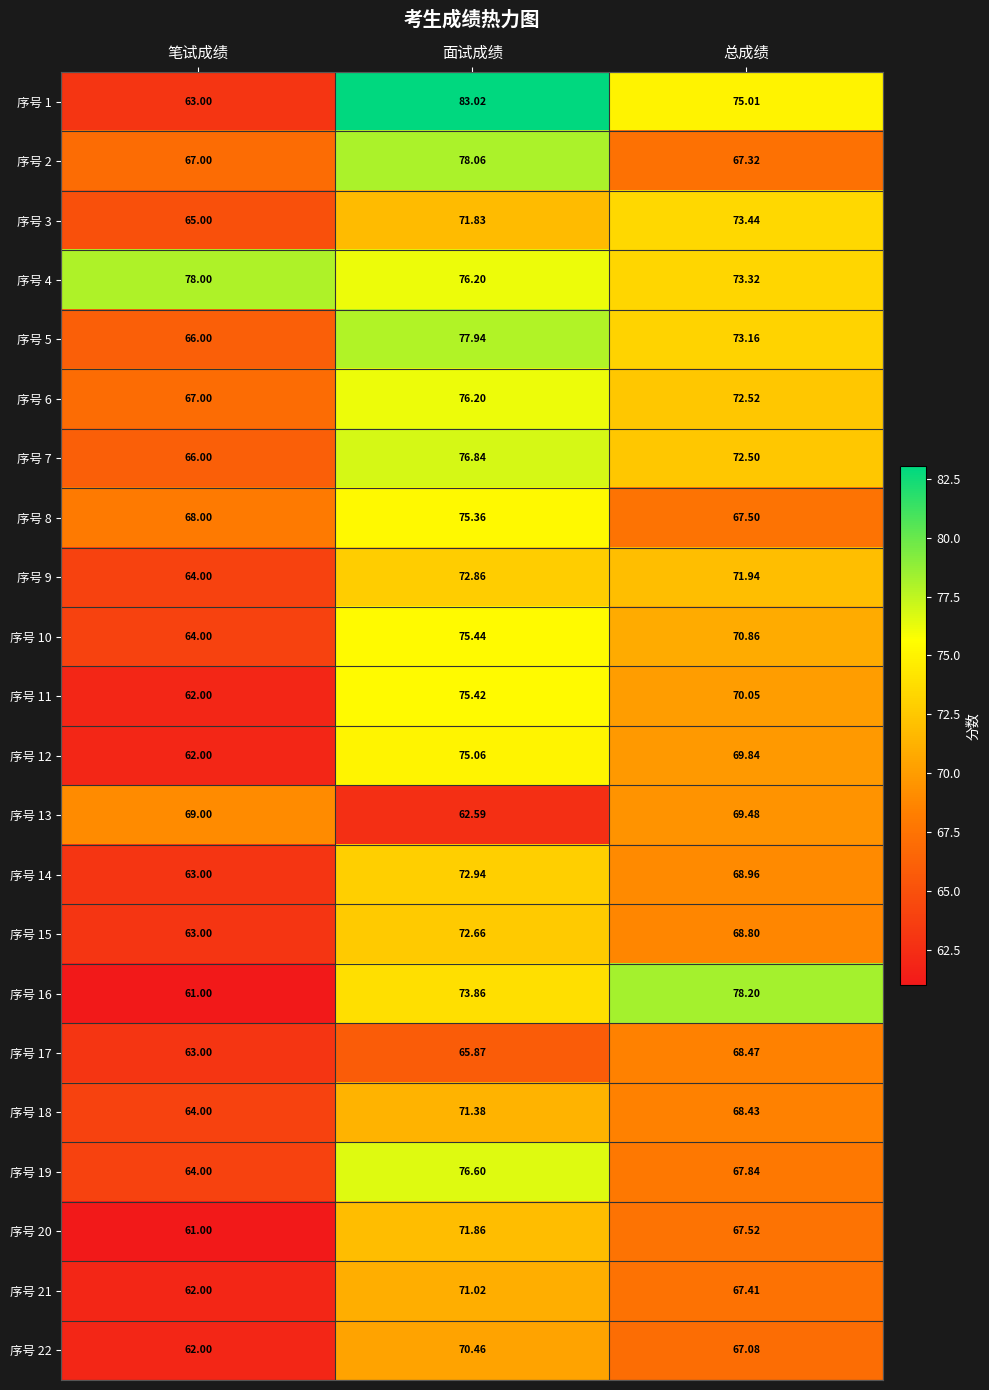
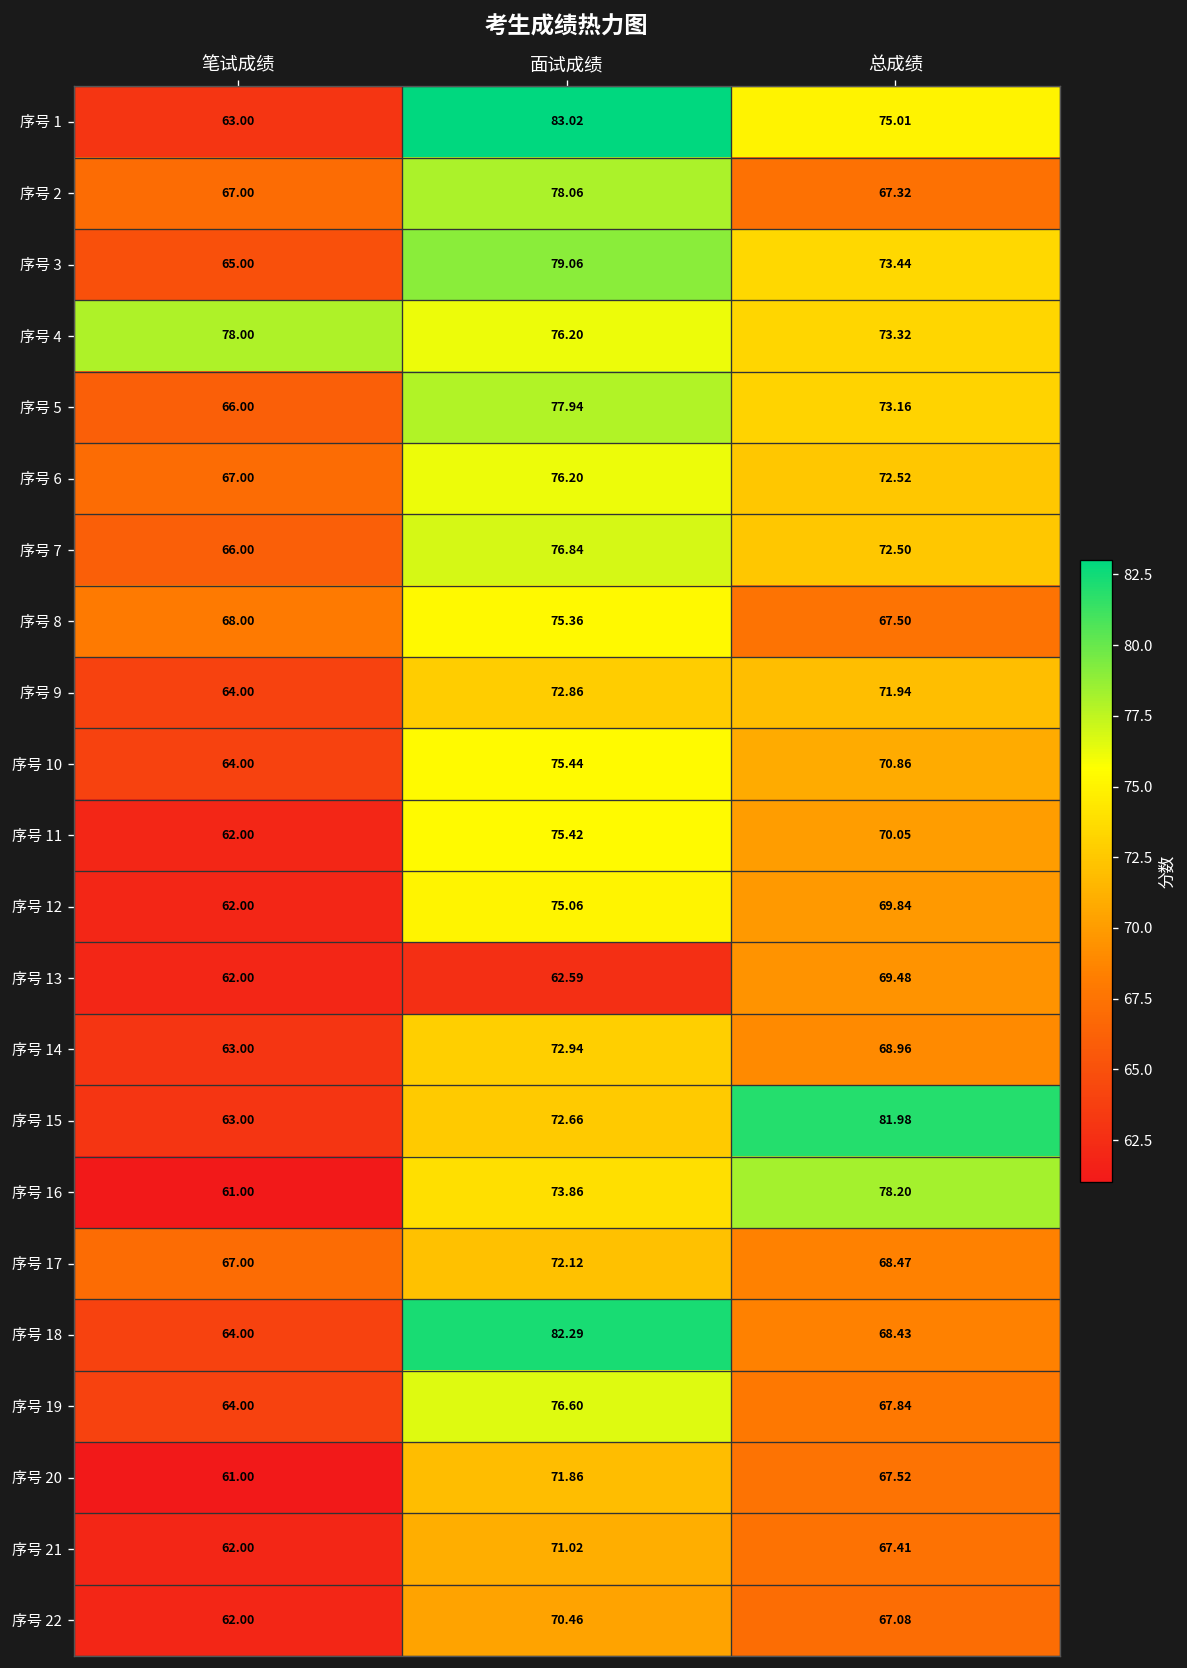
序号 3, 面试成绩: 71.83 -> 79.06
序号 13, 笔试成绩: 69.00 -> 62.00
序号 15, 总成绩: 68.80 -> 81.98
序号 17, 笔试成绩: 63.00 -> 67.00
序号 17, 面试成绩: 65.87 -> 72.12
序号 18, 面试成绩: 71.38 -> 82.29
